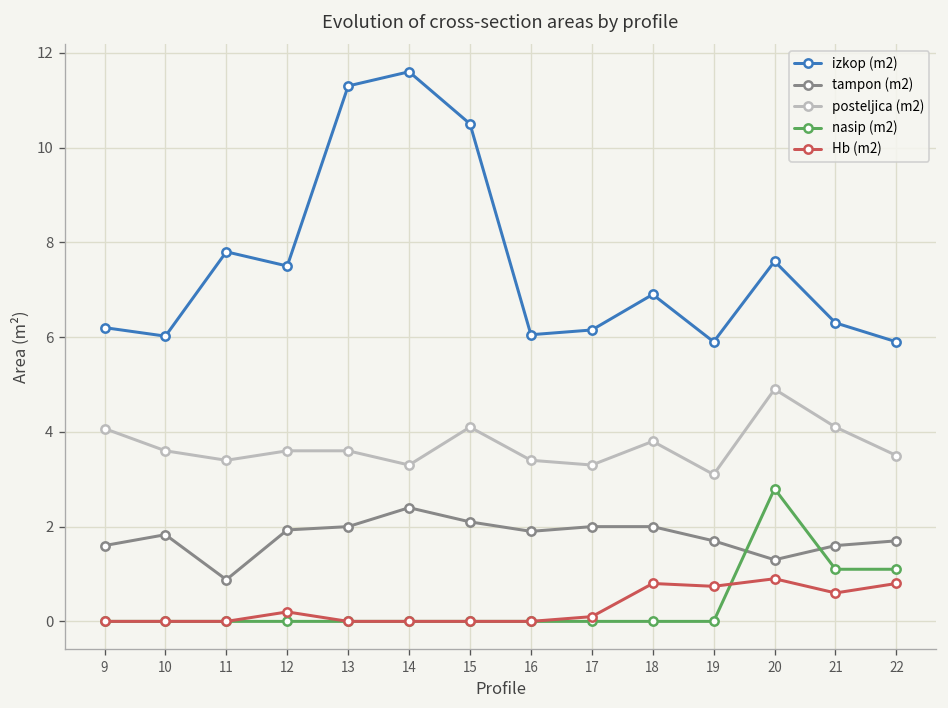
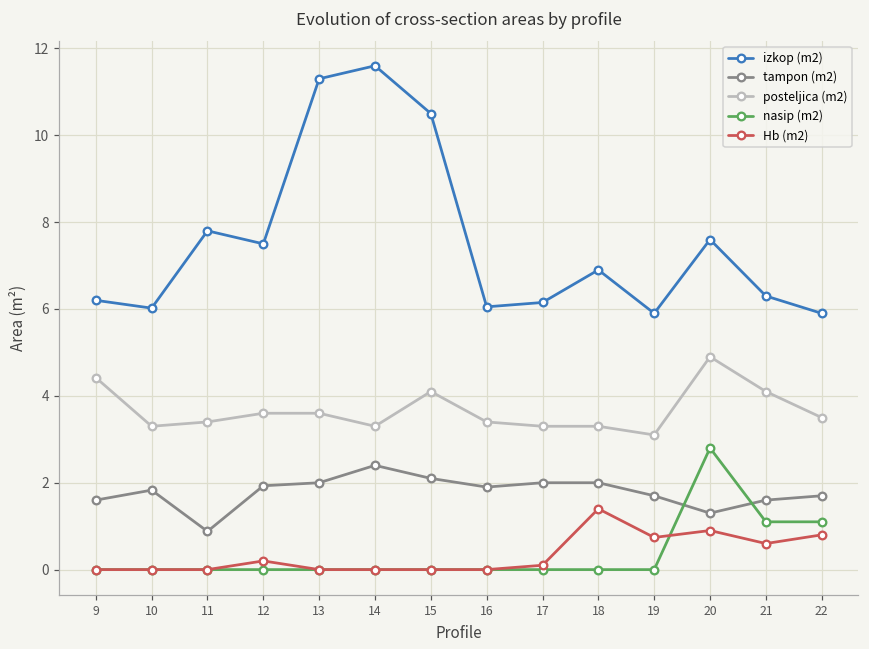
posteljica (m2), 9: 4.1 -> 4.4
posteljica (m2), 10: 3.6 -> 3.3
posteljica (m2), 18: 3.8 -> 3.3
Hb (m2), 18: 0.8 -> 1.4
